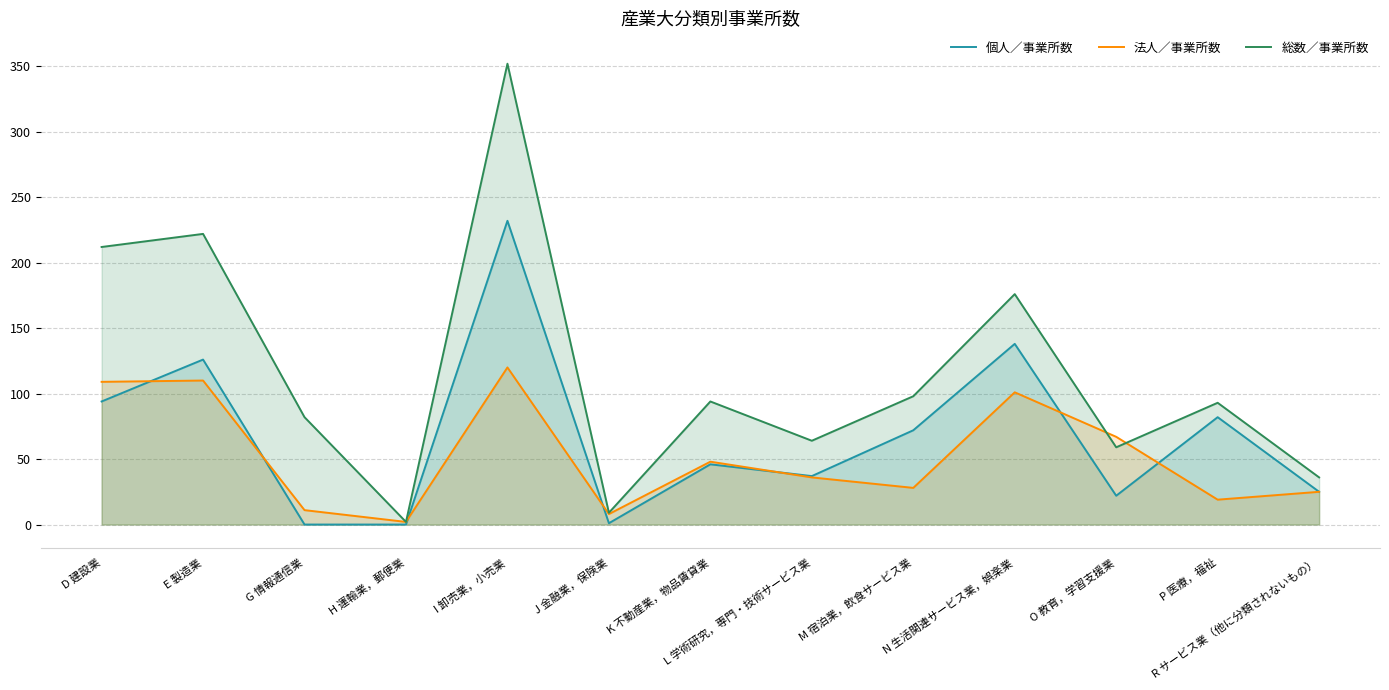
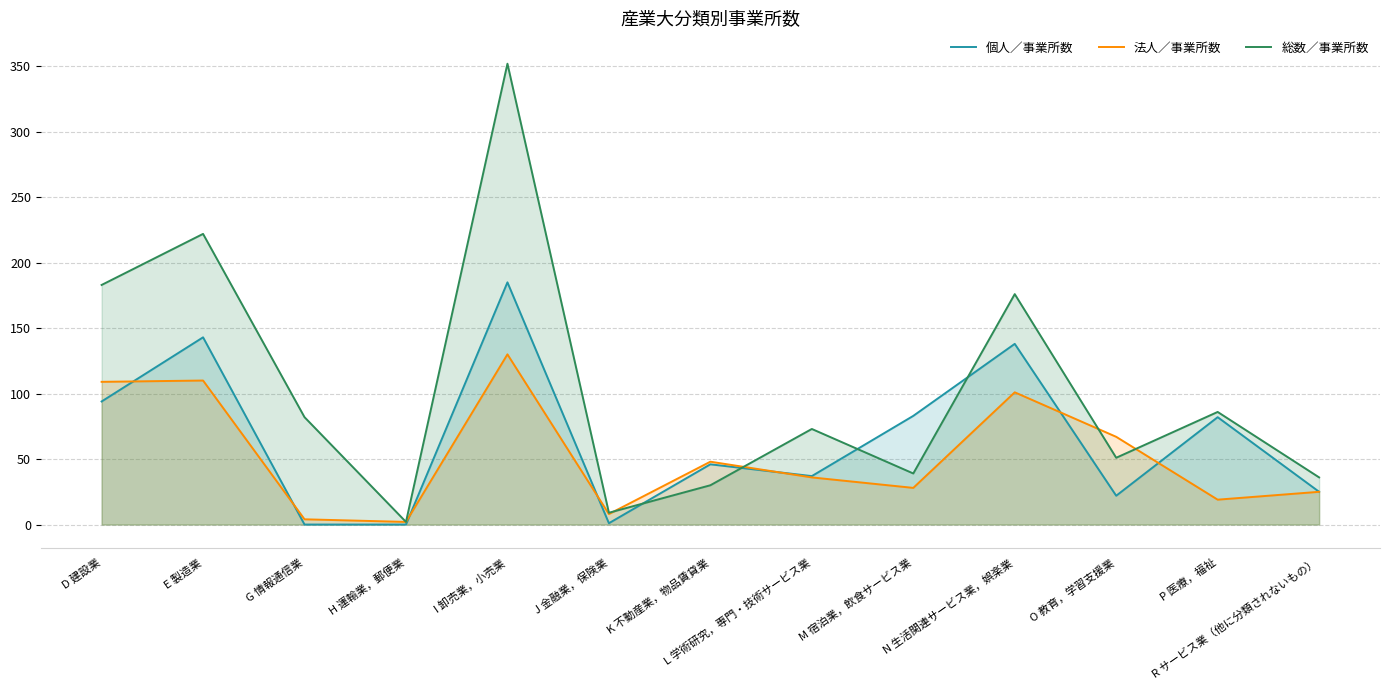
総数／事業所数, D 建設業: 212 -> 183
個人／事業所数, E 製造業: 126 -> 143
法人／事業所数, G 情報通信業: 11 -> 4
個人／事業所数, I 卸売業，小売業: 232 -> 185
法人／事業所数, I 卸売業，小売業: 120 -> 130
総数／事業所数, K 不動産業，物品賃貸業: 94 -> 30
総数／事業所数, L 学術研究，専門・技術サービス業: 64 -> 73
個人／事業所数, M 宿泊業，飲食サービス業: 72 -> 83
総数／事業所数, M 宿泊業，飲食サービス業: 98 -> 39
総数／事業所数, O 教育，学習支援業: 59 -> 51
総数／事業所数, P 医療，福祉: 93 -> 86
